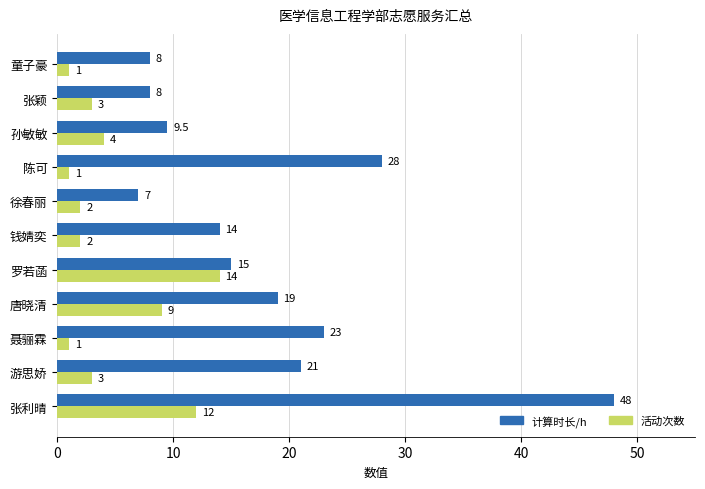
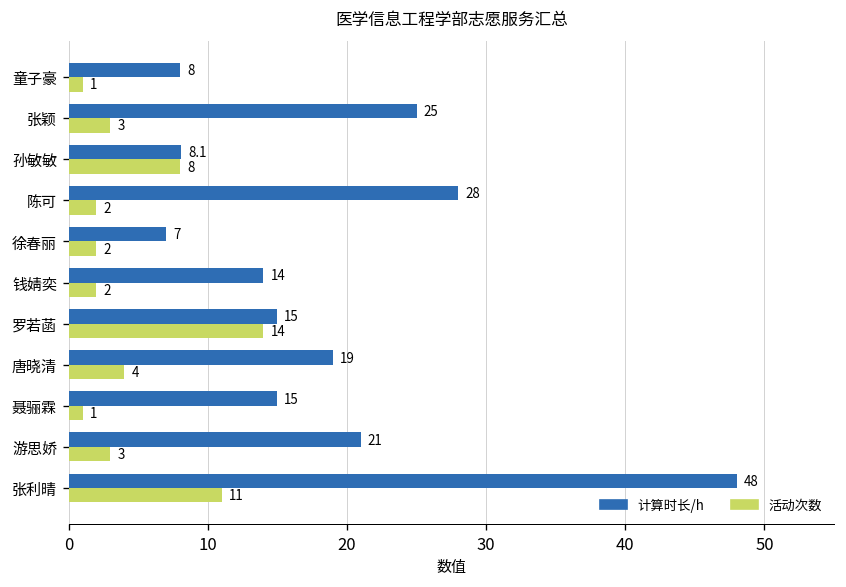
计算时长/h, 张颖: 8 -> 25
计算时长/h, 孙敏敏: 9.5 -> 8.1
活动次数, 孙敏敏: 4 -> 8
活动次数, 陈可: 1 -> 2
活动次数, 唐晓清: 9 -> 4
计算时长/h, 聂骊霖: 23 -> 15
活动次数, 张利晴: 12 -> 11
